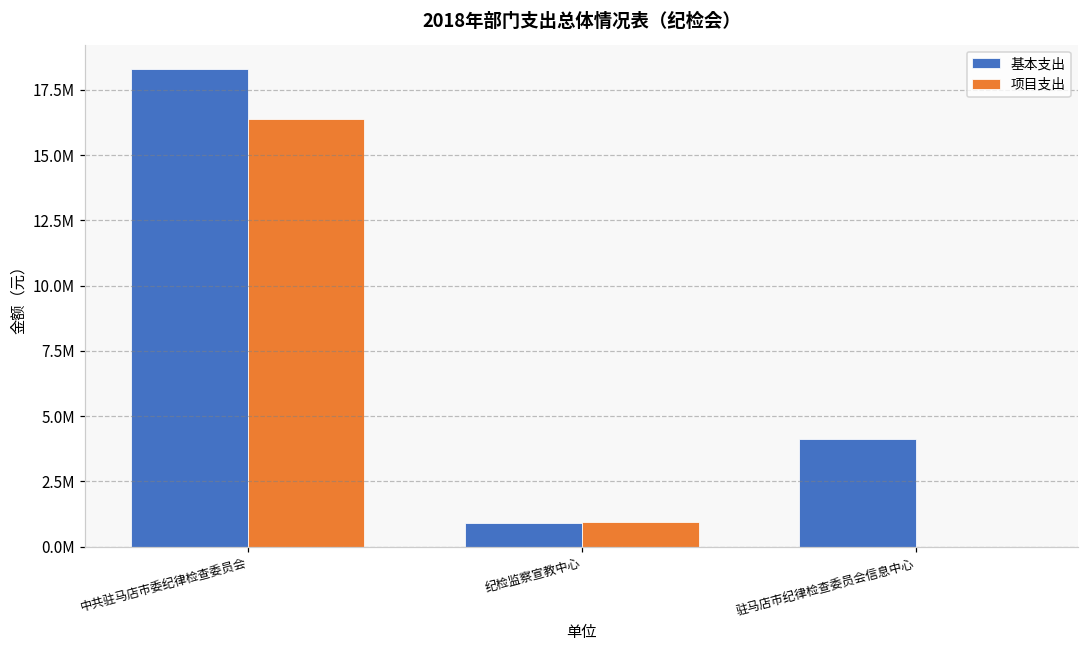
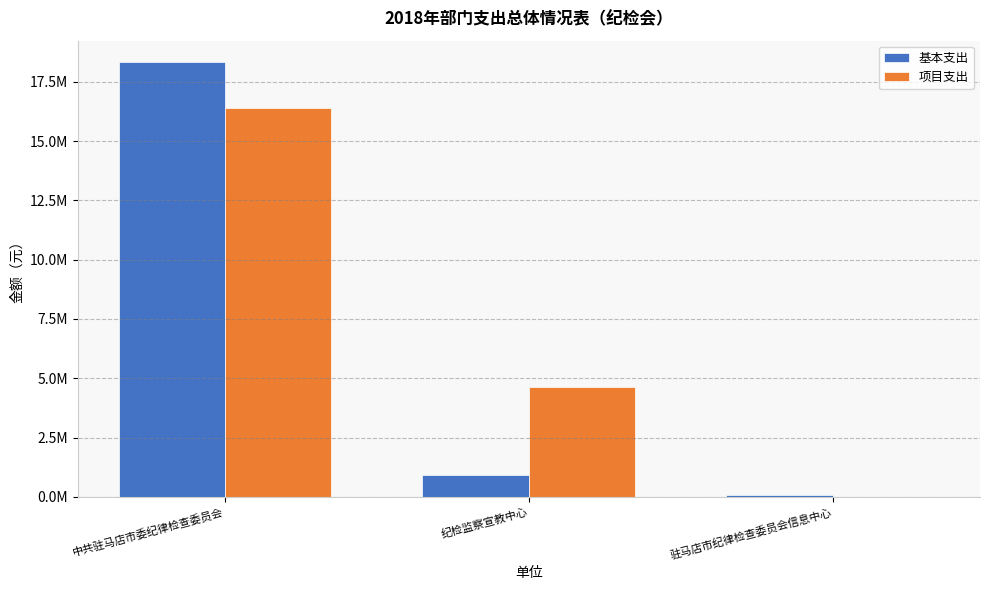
项目支出, 纪检监察宣教中心: 1000000 -> 4700000
基本支出, 驻马店市纪律检查委员会信息中心: 4100000 -> 100000
